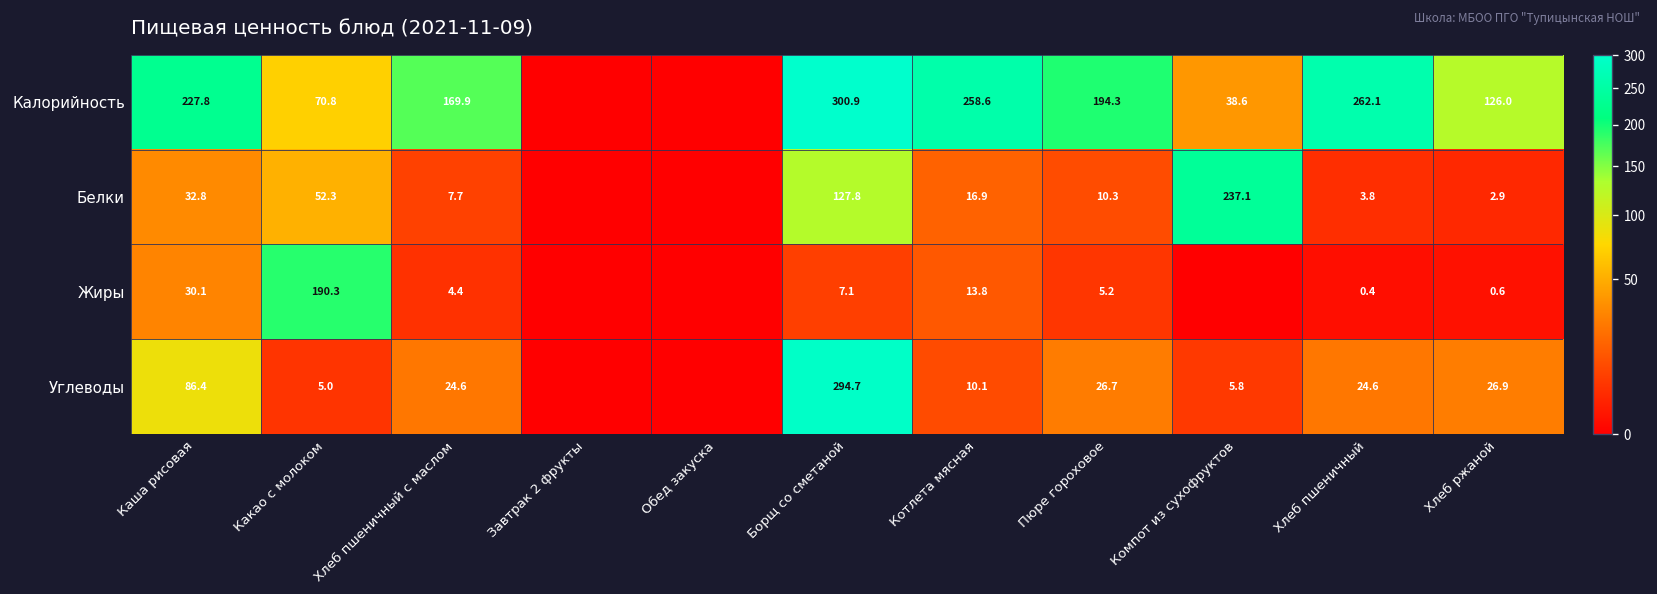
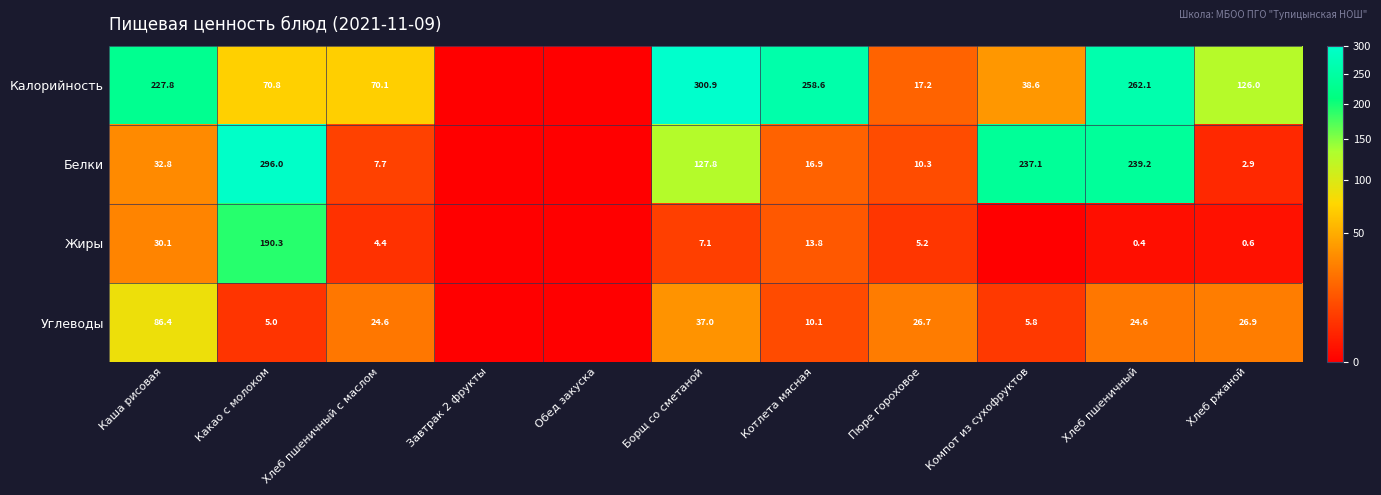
Калорийность, Хлеб пшеничный с маслом: 169.9 -> 70.1
Калорийность, Пюре гороховое: 194.3 -> 17.2
Белки, Какао с молоком: 52.3 -> 296.0
Белки, Хлеб пшеничный: 3.8 -> 239.2
Углеводы, Борщ со сметаной: 294.7 -> 37.0
